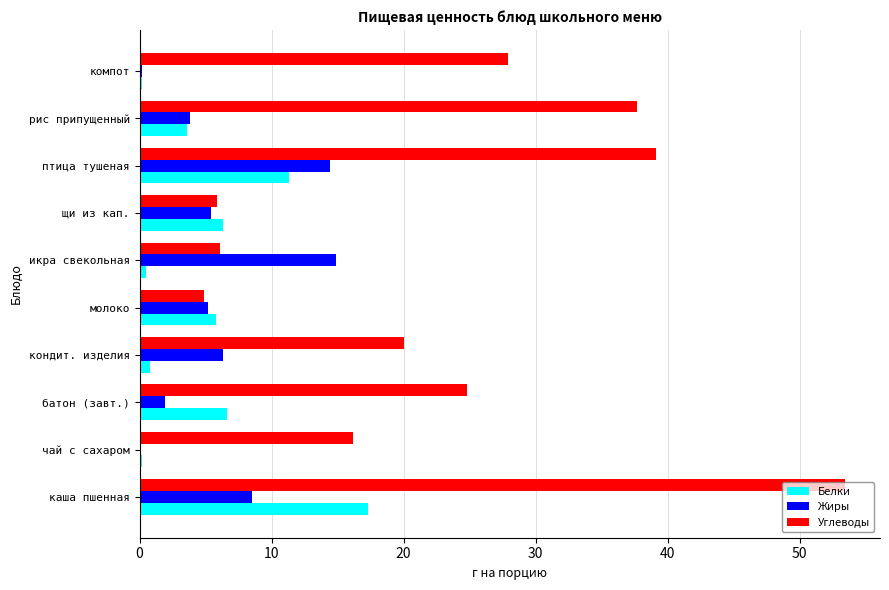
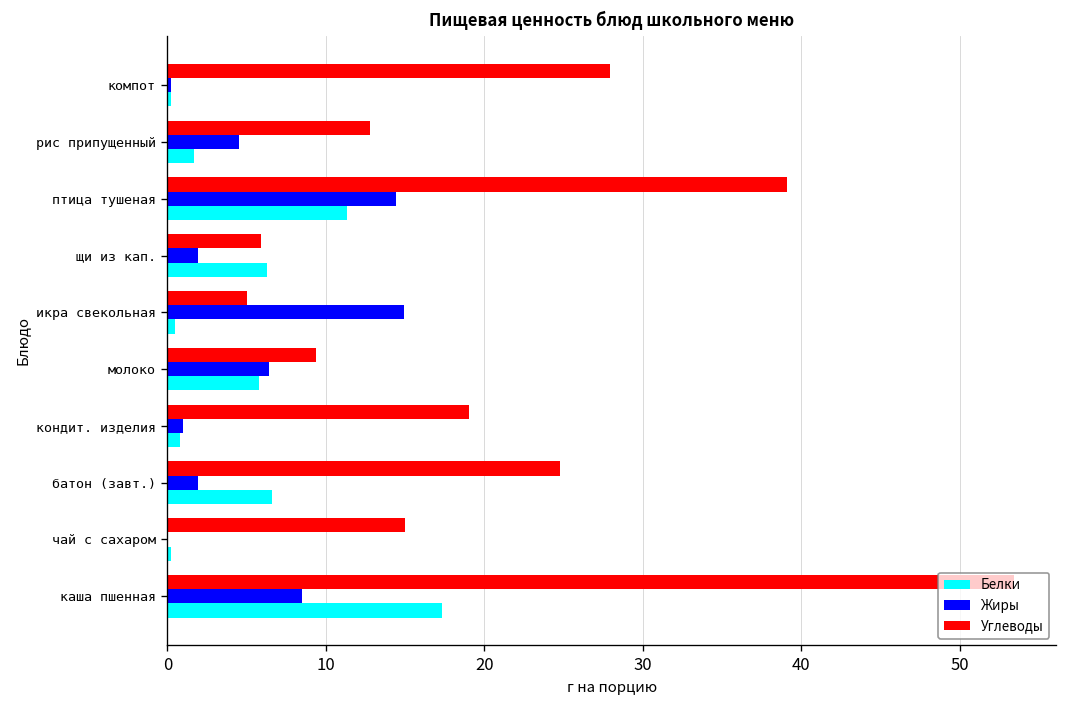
Углеводы, рис припущенный: 37.7 -> 12.8
Жиры, рис припущенный: 3.8 -> 4.5
Белки, рис припущенный: 3.6 -> 1.7
Жиры, щи из кап.: 5.4 -> 1.9
Углеводы, икра свекольная: 6.1 -> 5.0
Углеводы, молоко: 4.9 -> 9.4
Жиры, молоко: 5.2 -> 6.4
Углеводы, кондит. изделия: 20 -> 19
Жиры, кондит. изделия: 6.3 -> 1.0
Углеводы, чай с сахаром: 16.2 -> 15.0
